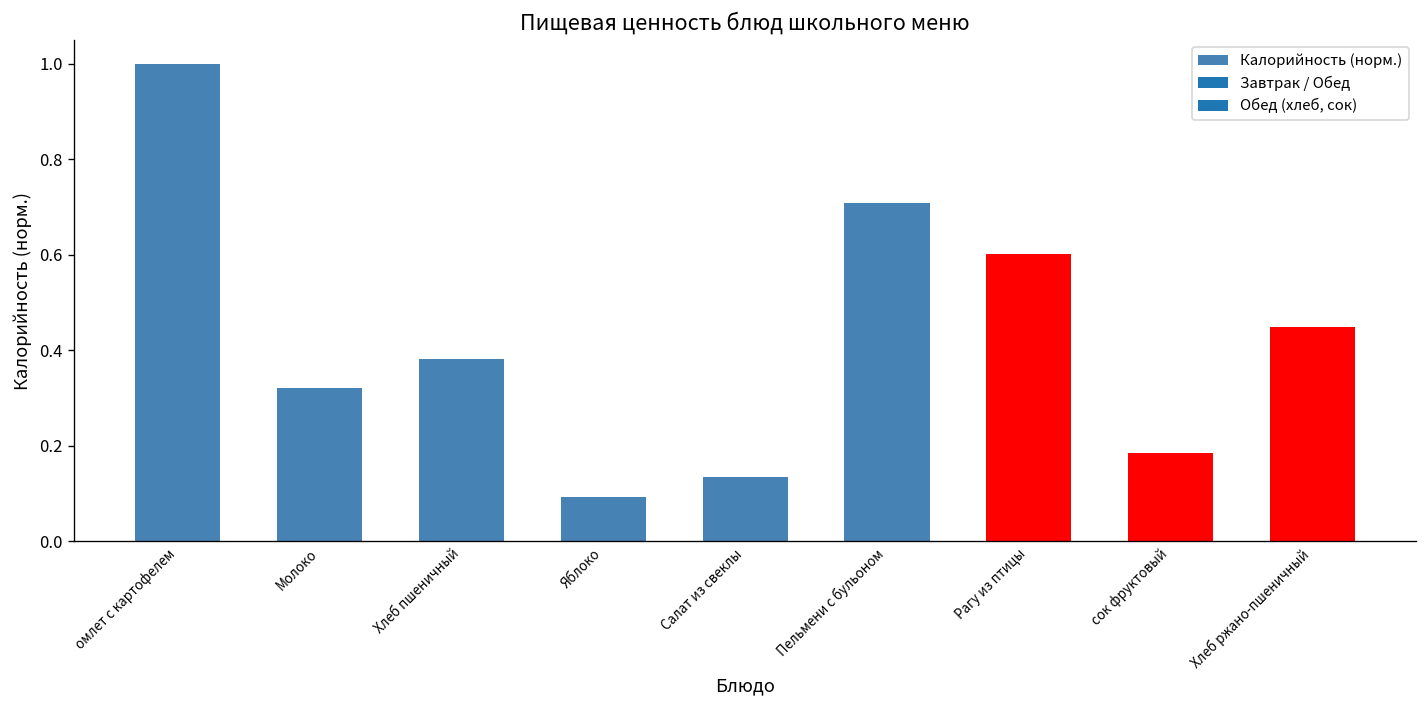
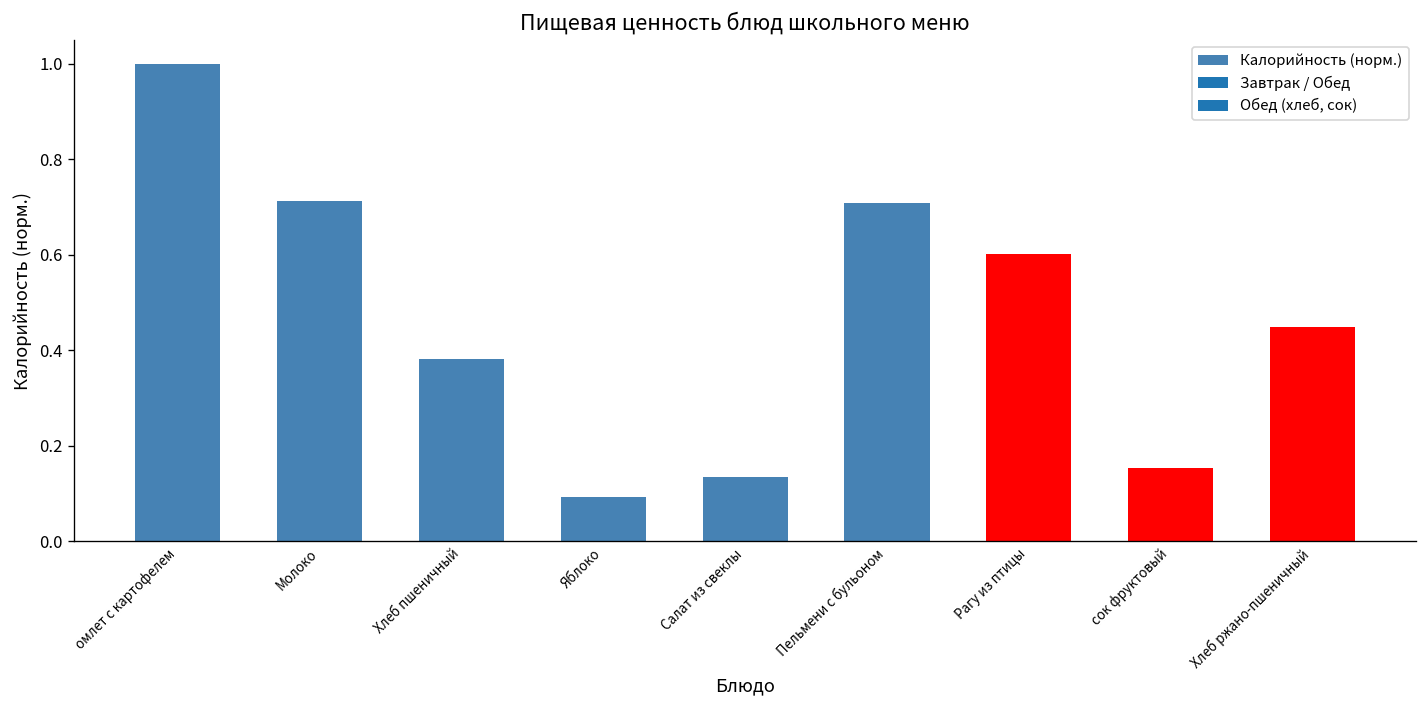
Молоко: 0.32 -> 0.71
сок фруктовый: 0.19 -> 0.15
